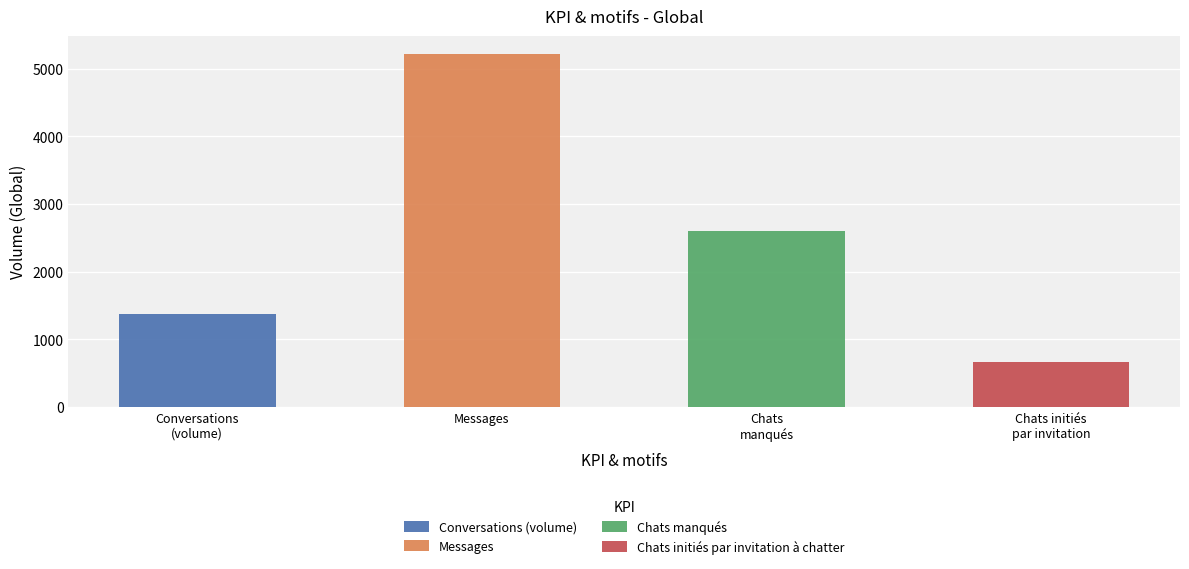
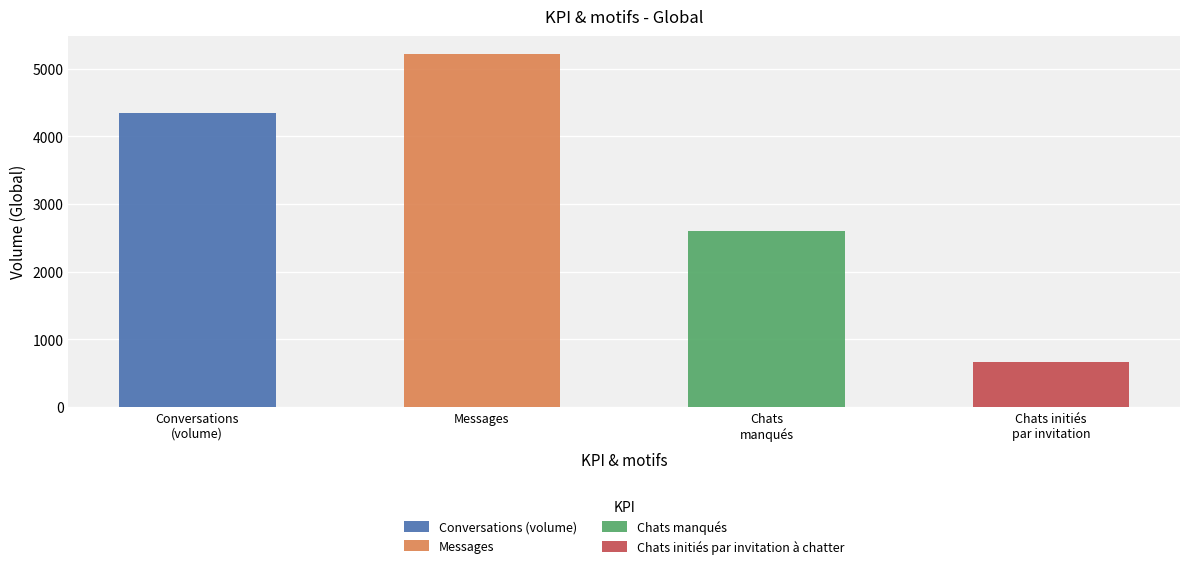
Conversations (volume): 1400 -> 4300
